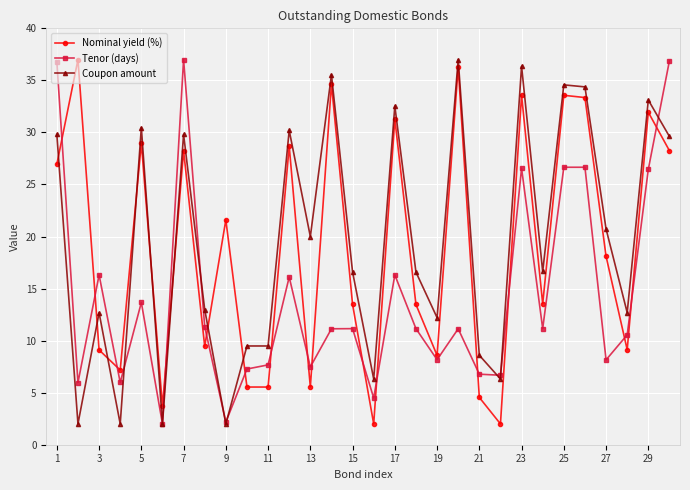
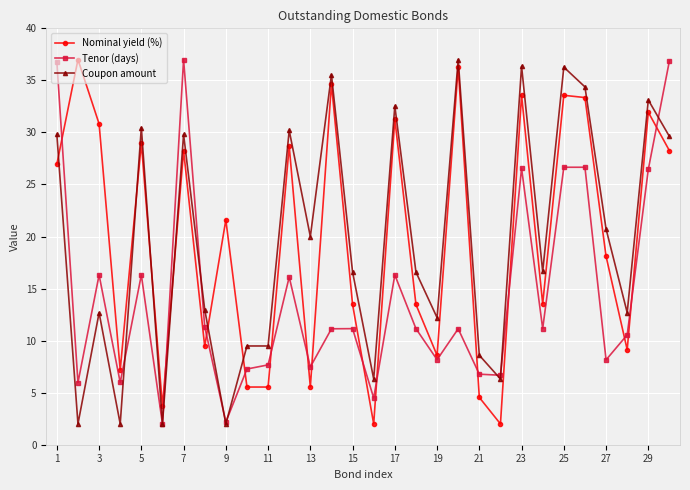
Nominal yield (%), 3: 9.1 -> 30.8
Tenor (days), 5: 13.7 -> 16.3
Coupon amount, 25: 34.6 -> 36.3
